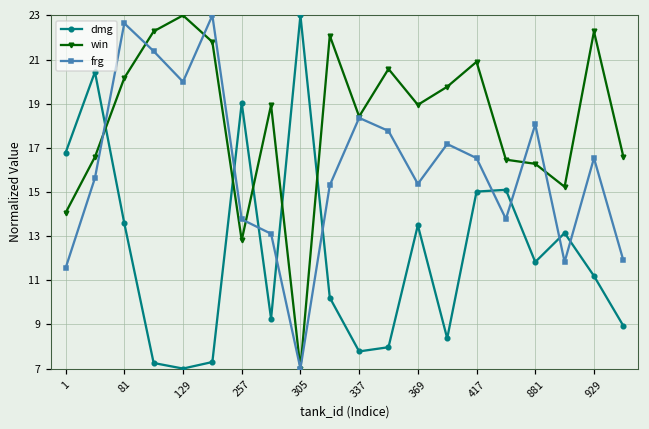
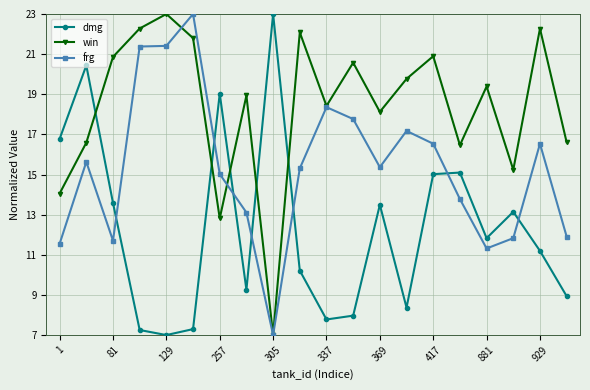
win, 81: 20.2 -> 20.9
frg, 81: 22.6 -> 11.7
frg, 129: 20.0 -> 21.4
frg, 257: 13.8 -> 15.0
win, 369: 18.9 -> 18.1
win, 881: 16.3 -> 19.4
frg, 881: 18.1 -> 11.3
